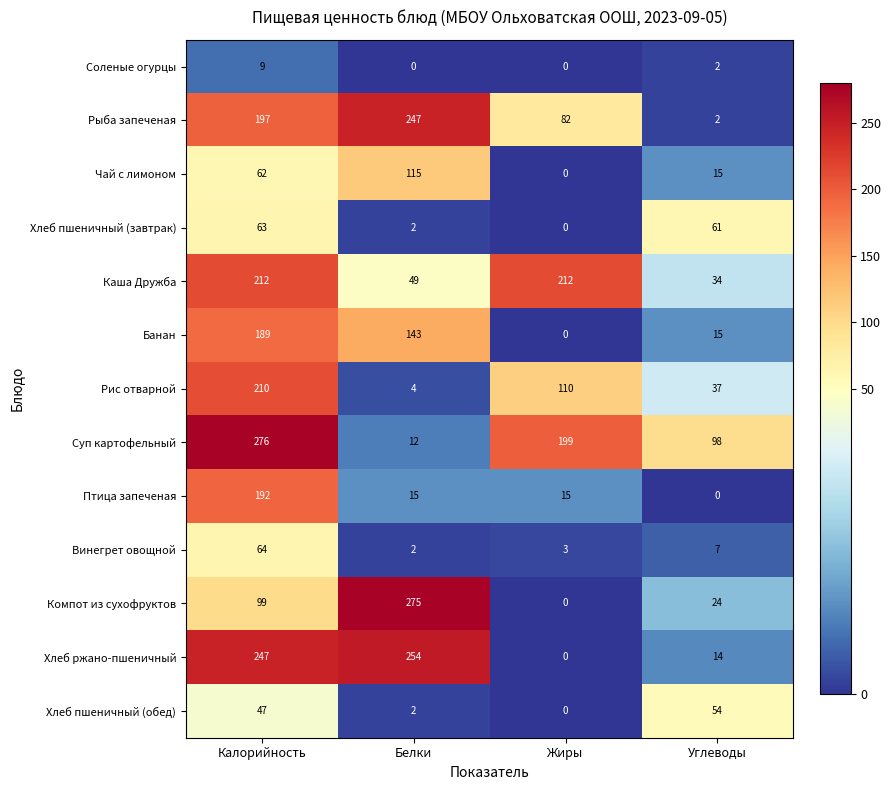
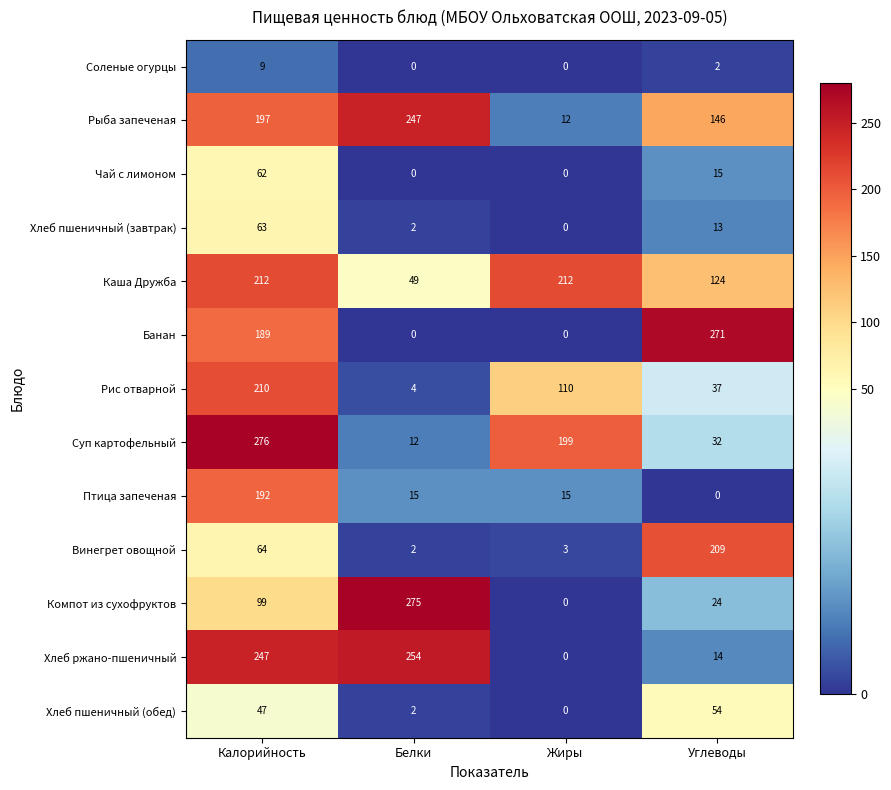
Рыба запеченая, Жиры: 82 -> 12
Рыба запеченая, Углеводы: 2 -> 146
Чай с лимоном, Белки: 115 -> 0
Хлеб пшеничный (завтрак), Углеводы: 61 -> 13
Каша Дружба, Углеводы: 34 -> 124
Банан, Белки: 143 -> 0
Банан, Углеводы: 15 -> 271
Суп картофельный, Углеводы: 98 -> 32
Винегрет овощной, Углеводы: 7 -> 209
